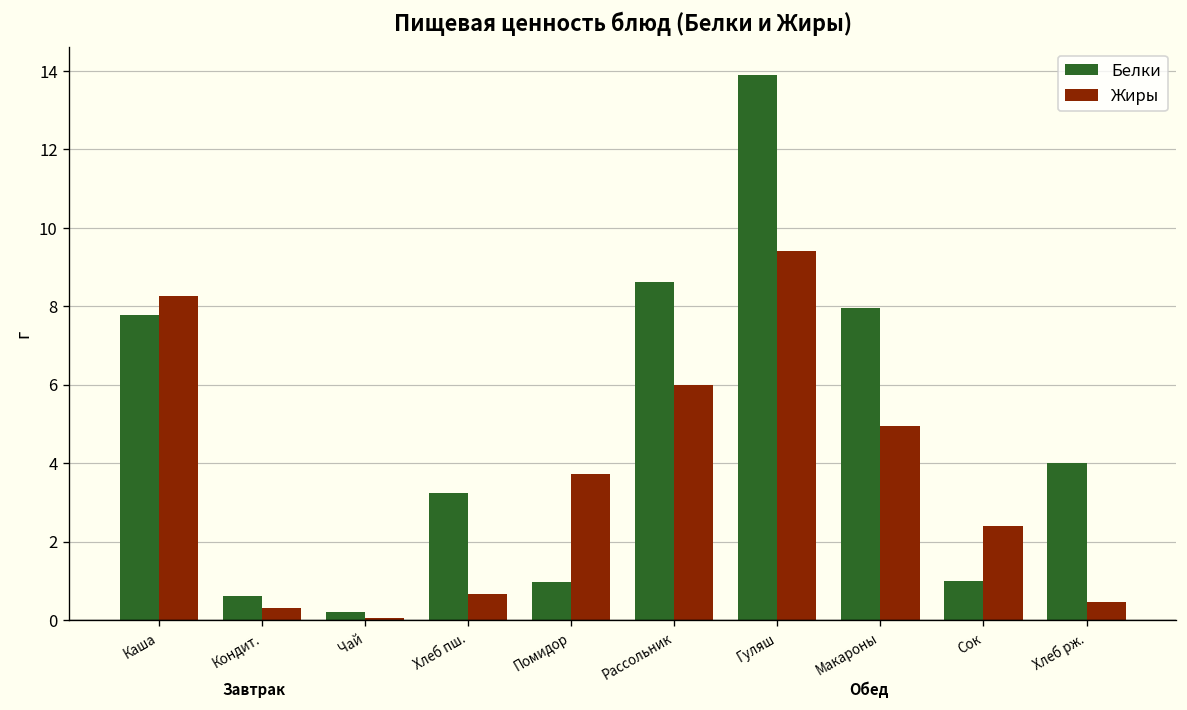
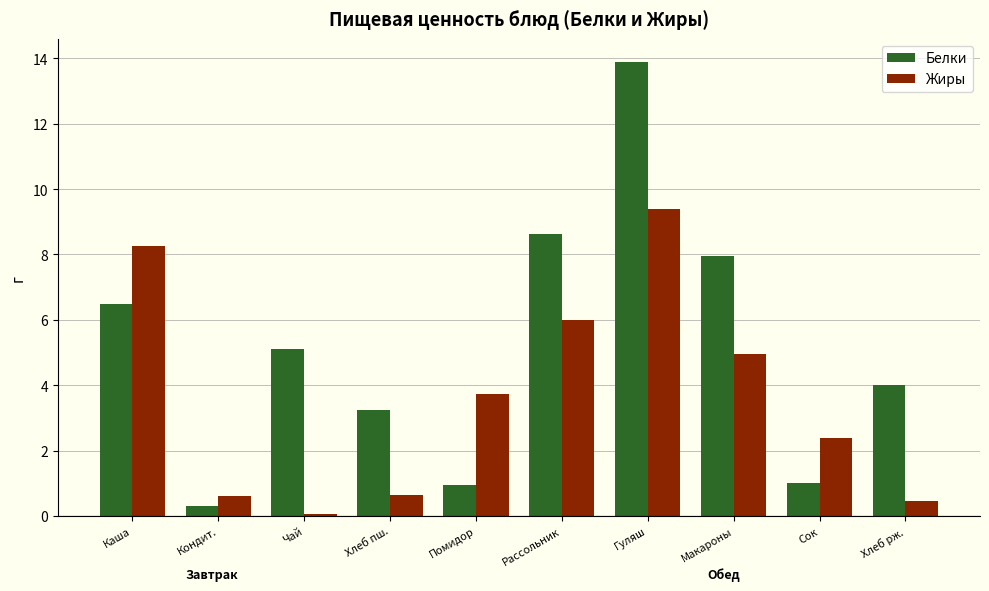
Белки, Каша: 7.8 -> 6.5
Белки, Кондит.: 0.6 -> 0.3
Жиры, Кондит.: 0.3 -> 0.6
Белки, Чай: 0.2 -> 5.1
